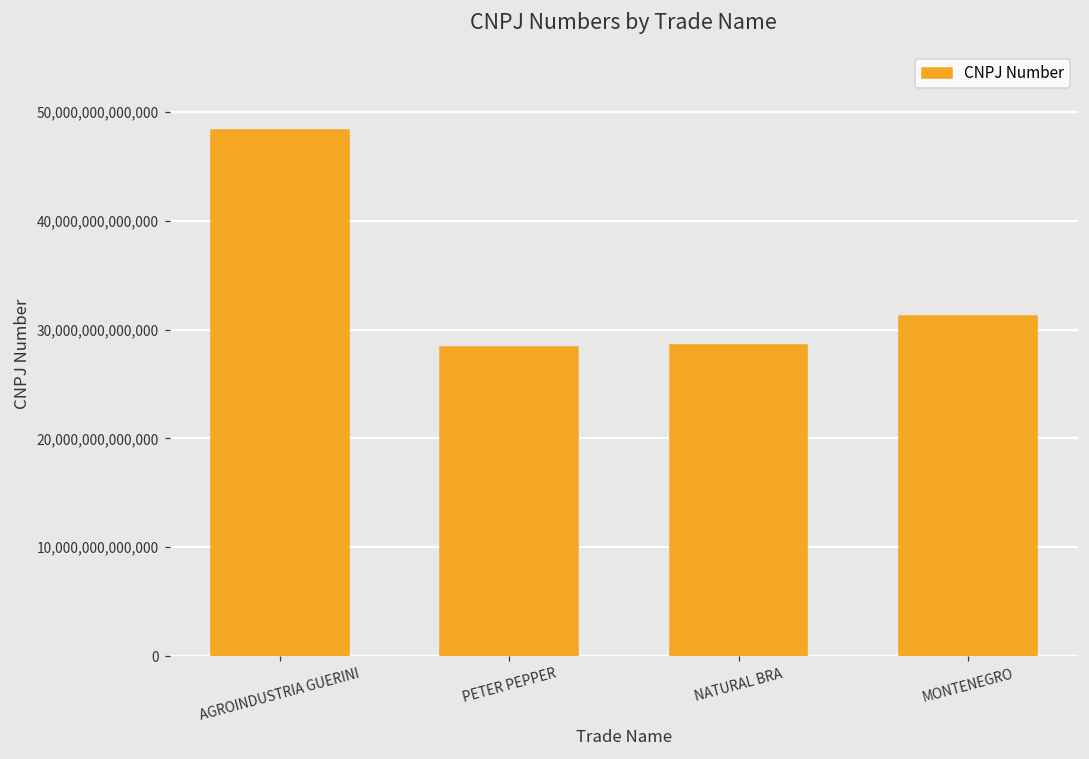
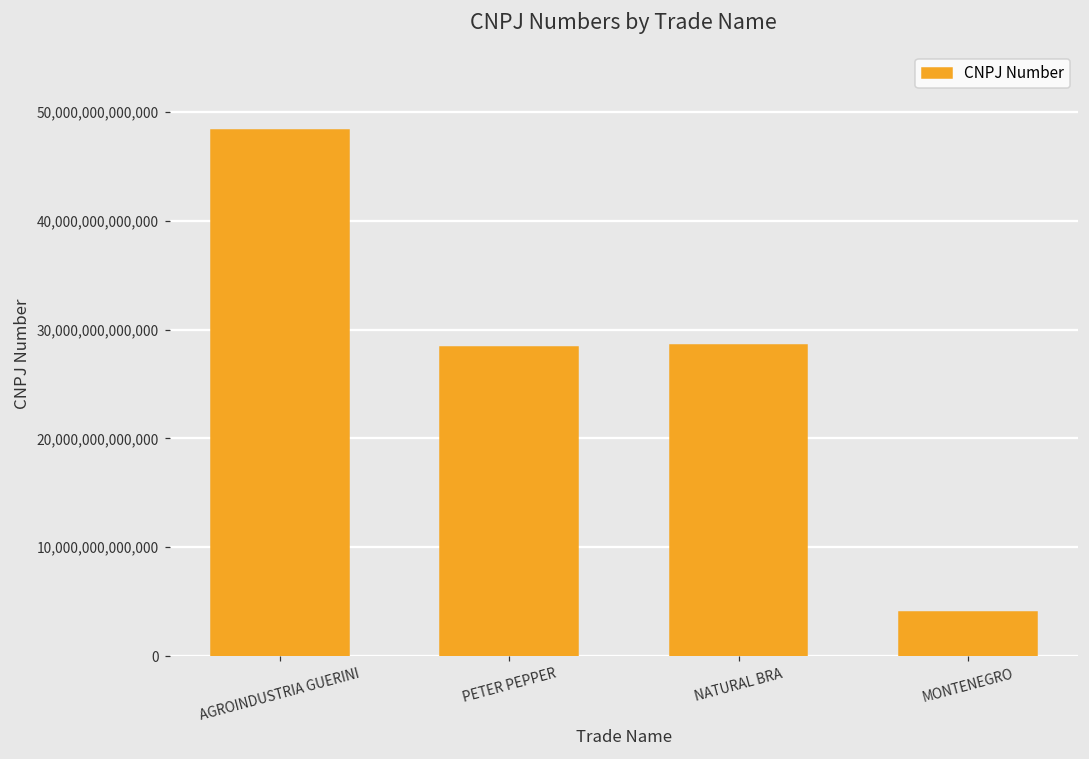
MONTENEGRO: 31,000,000,000,000 -> 4,000,000,000,000
